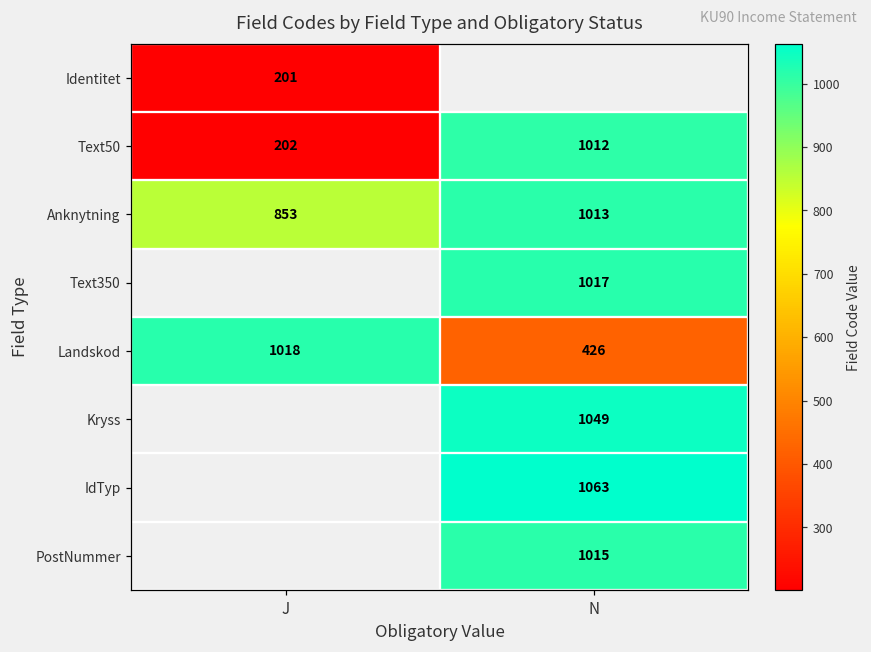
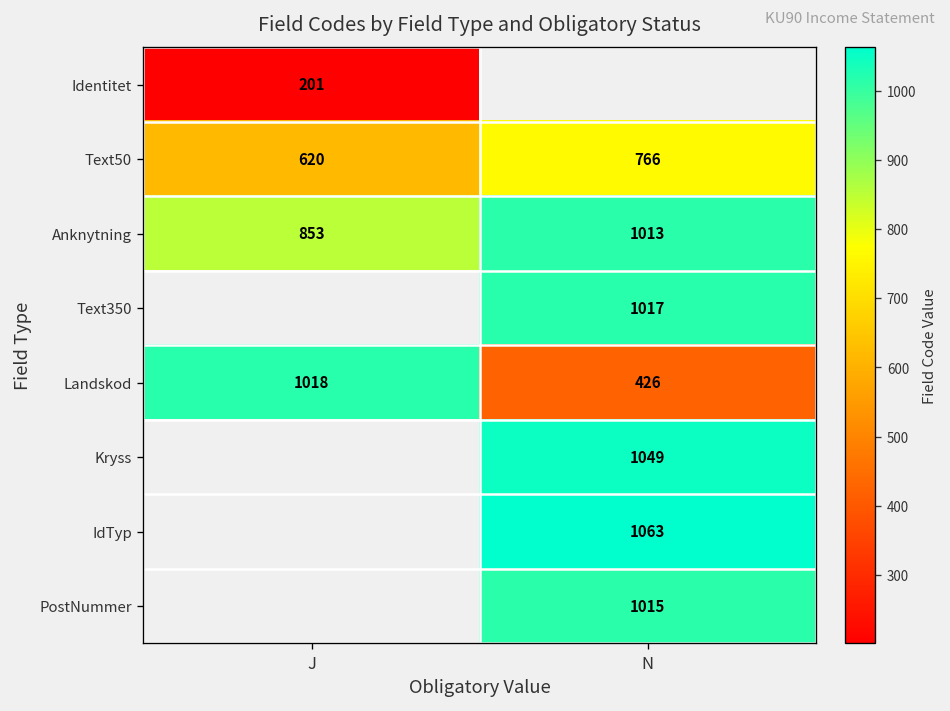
Text50, J: 202 -> 620
Text50, N: 1012 -> 766
